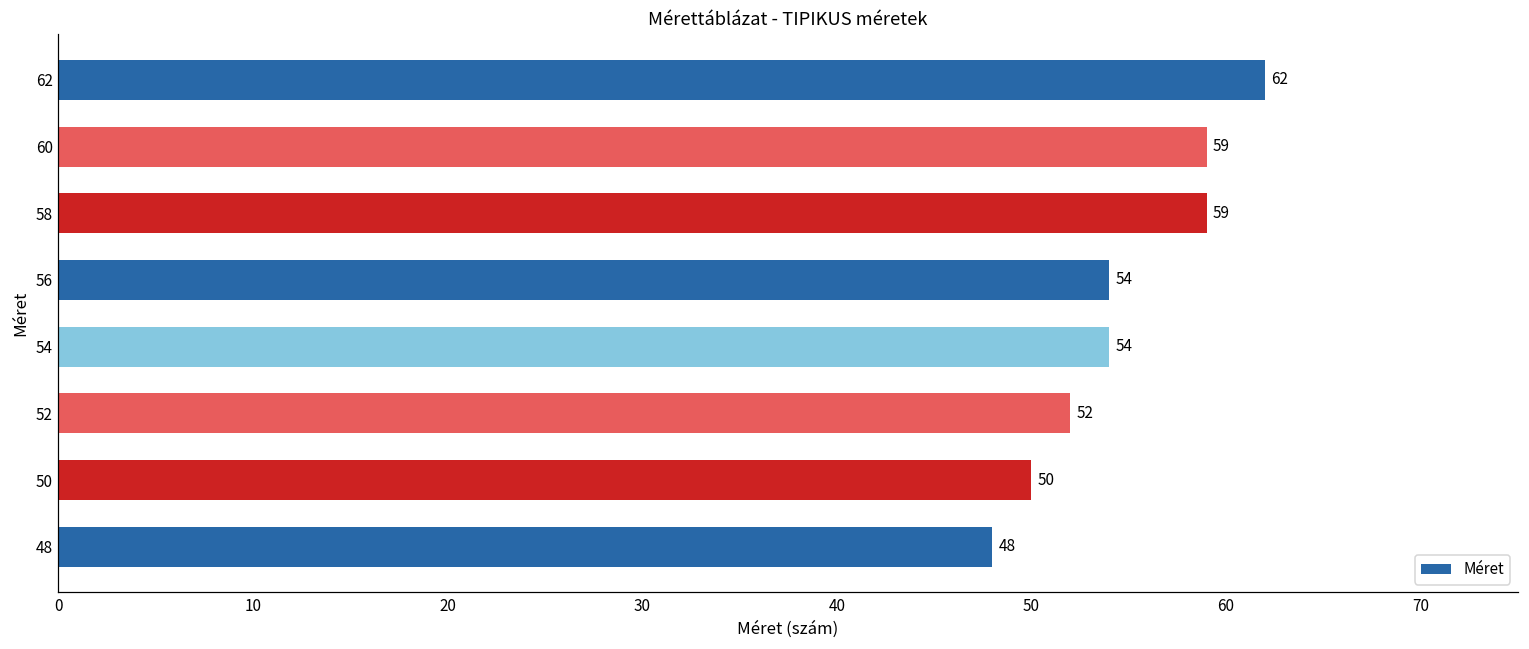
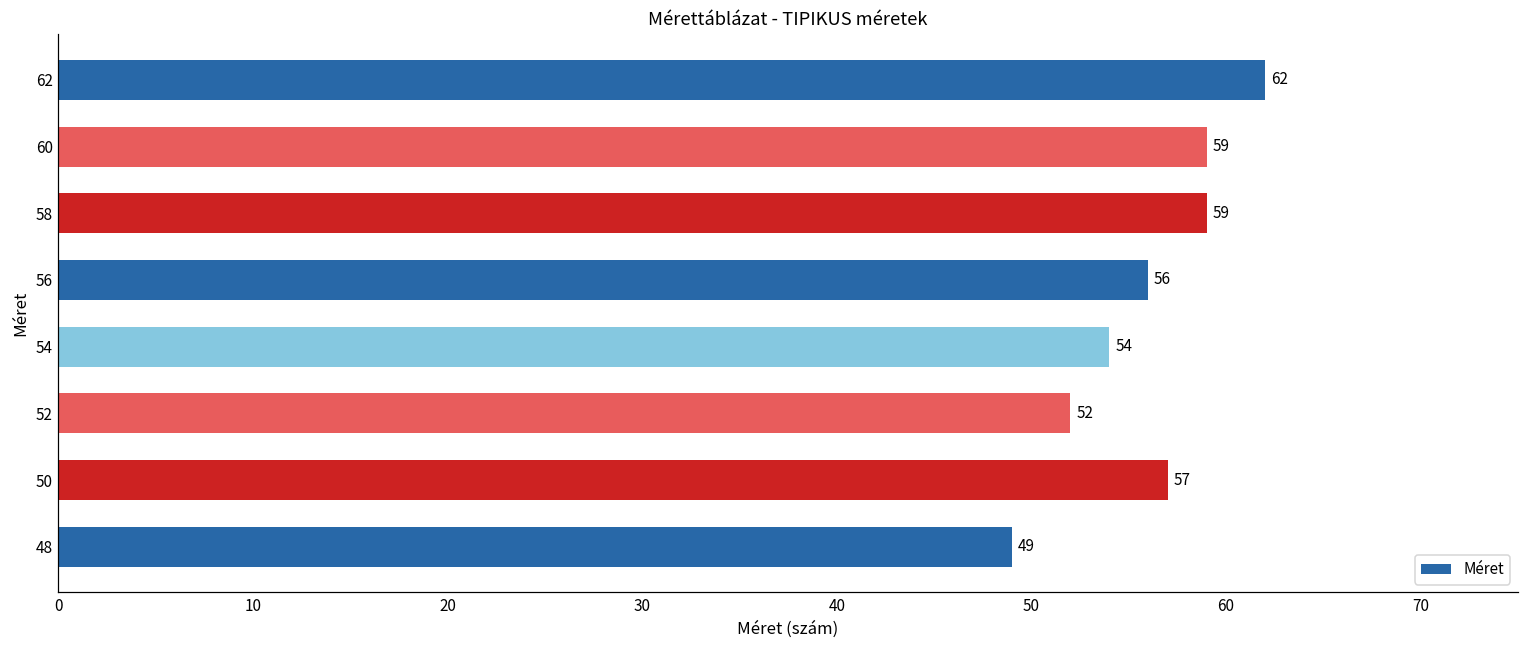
56: 54 -> 56
50: 50 -> 57
48: 48 -> 49
